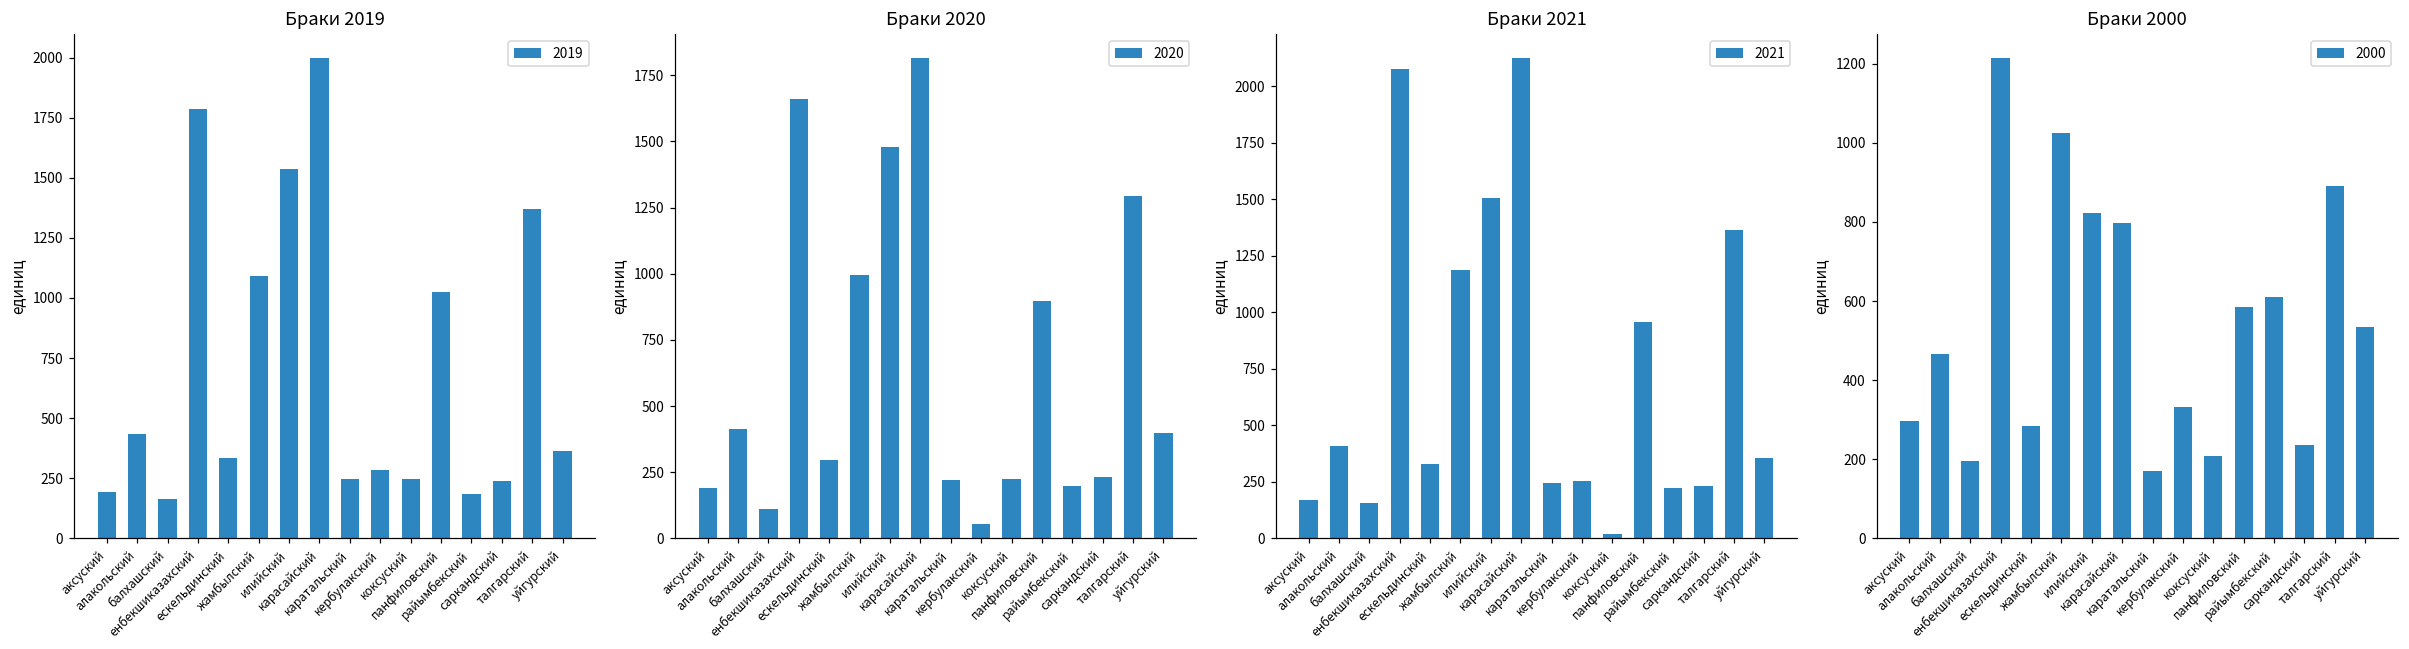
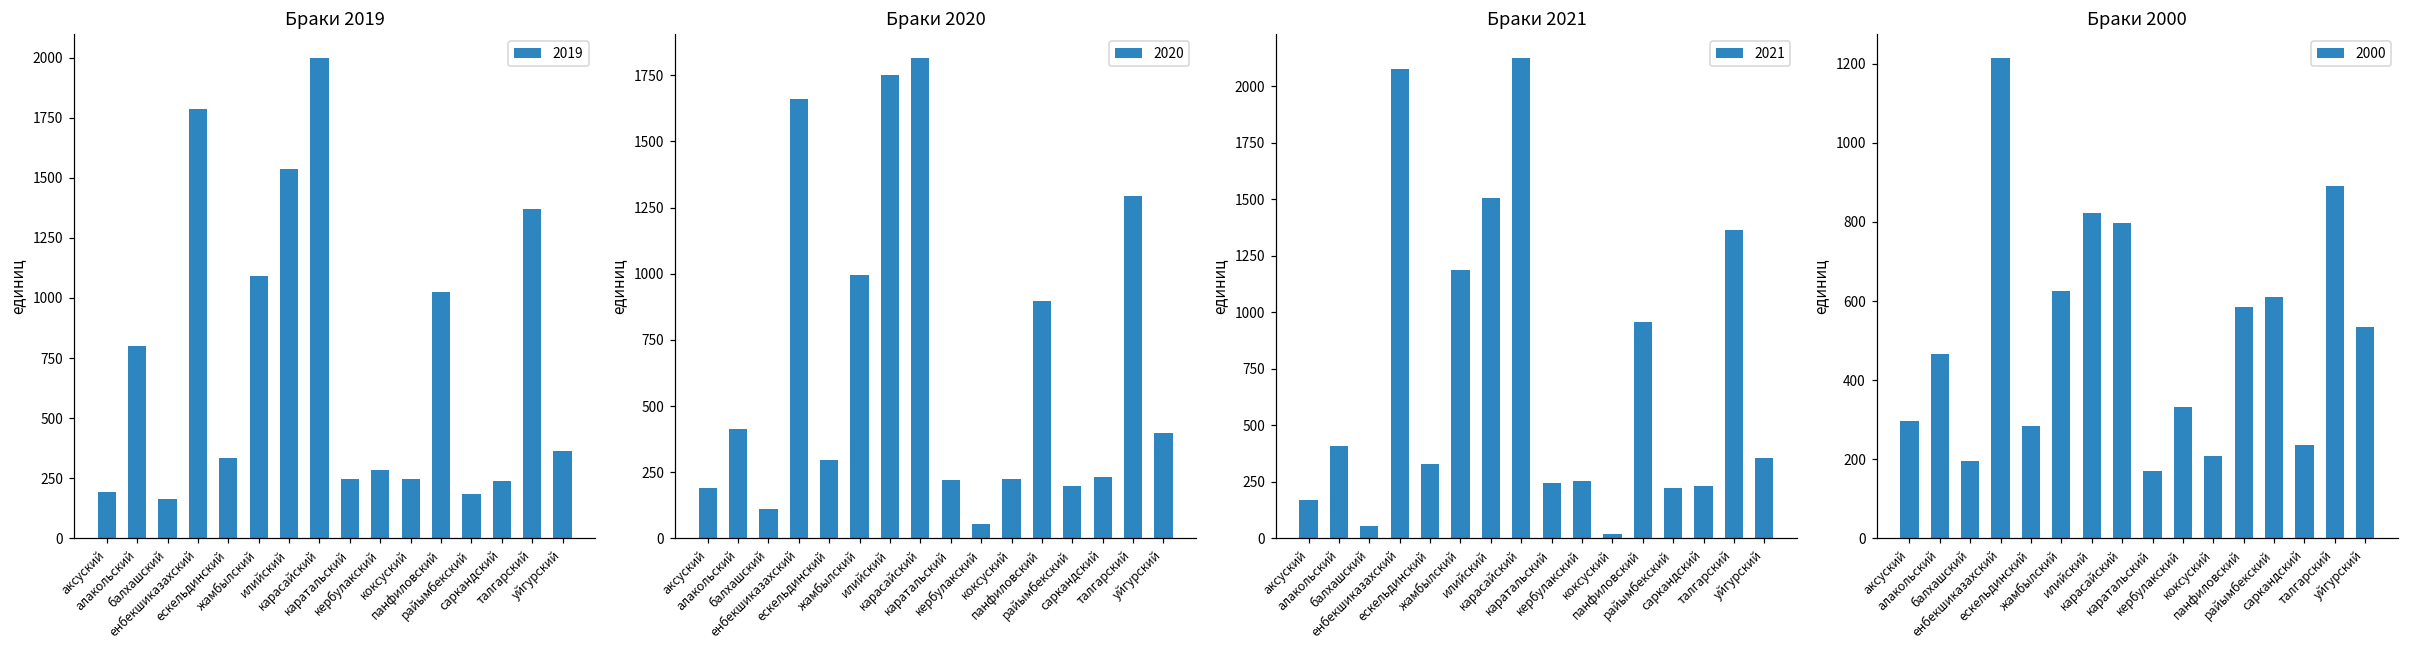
Браки 2019, алакольский: 430 -> 800
Браки 2020, илийский: 1480 -> 1750
Браки 2021, балхашский: 160 -> 60
Браки 2000, жамбылский: 1030 -> 630
